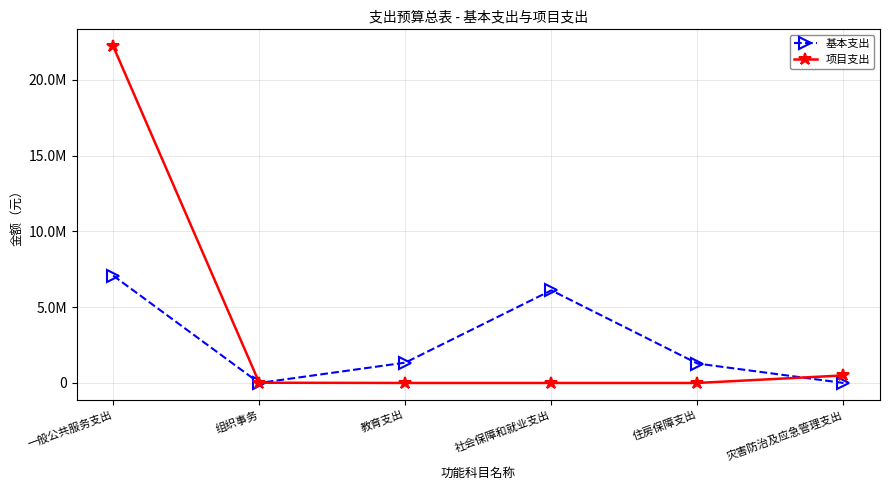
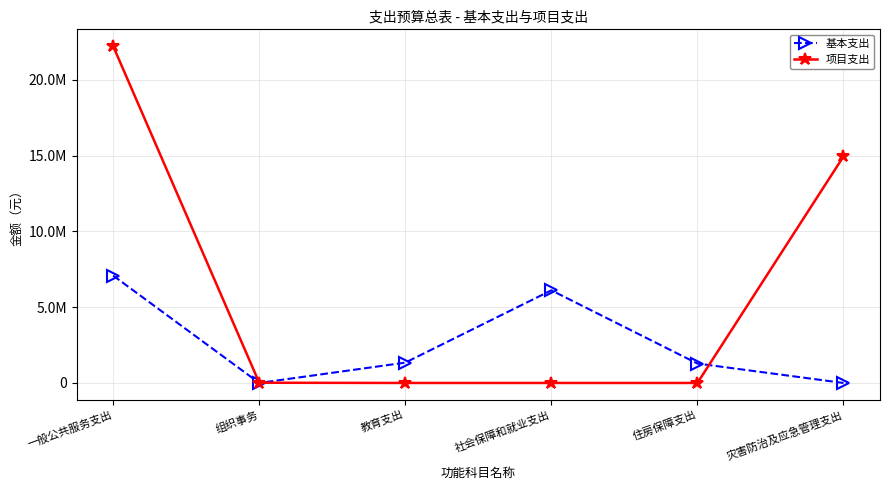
项目支出, 灾害防治及应急管理支出: 500000 -> 14900000
